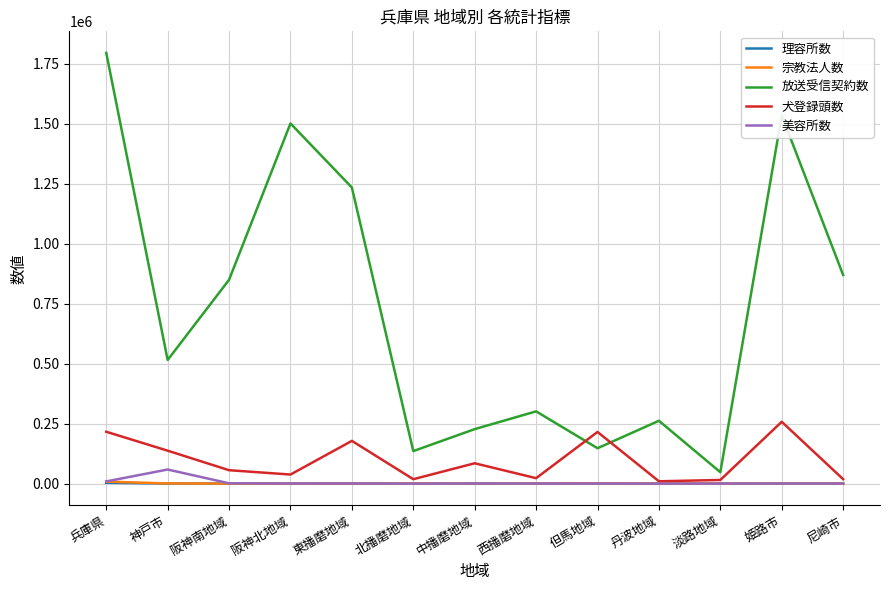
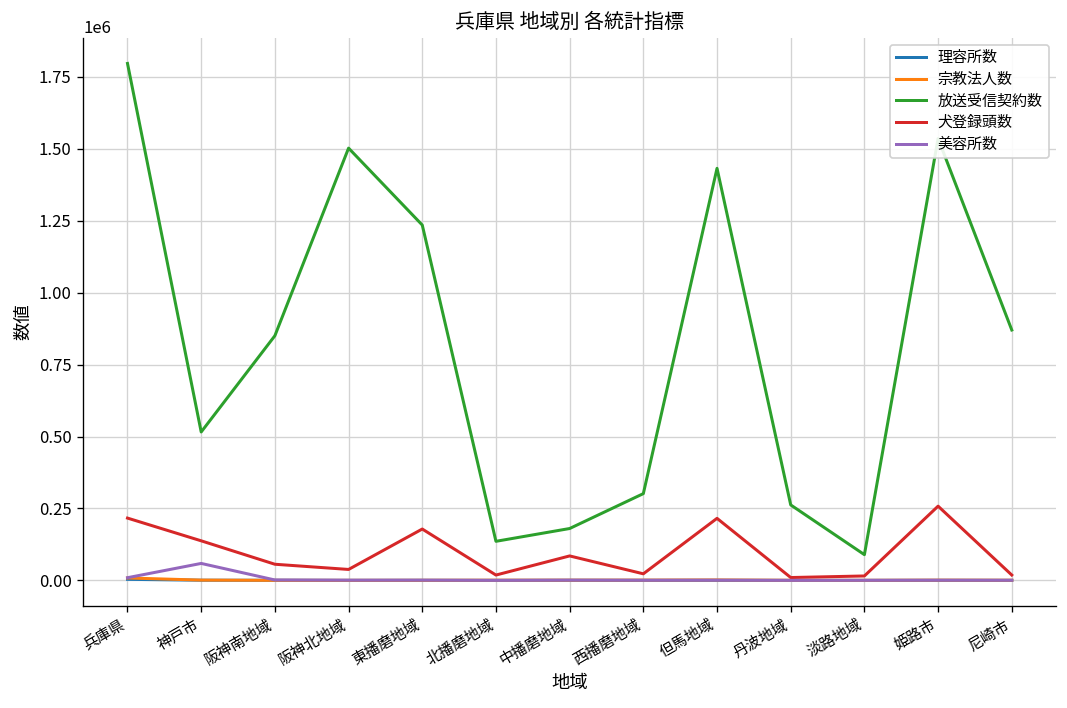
放送受信契約数, 中播磨地域: 230000 -> 180000
放送受信契約数, 但馬地域: 150000 -> 1430000
放送受信契約数, 淡路地域: 50000 -> 90000
